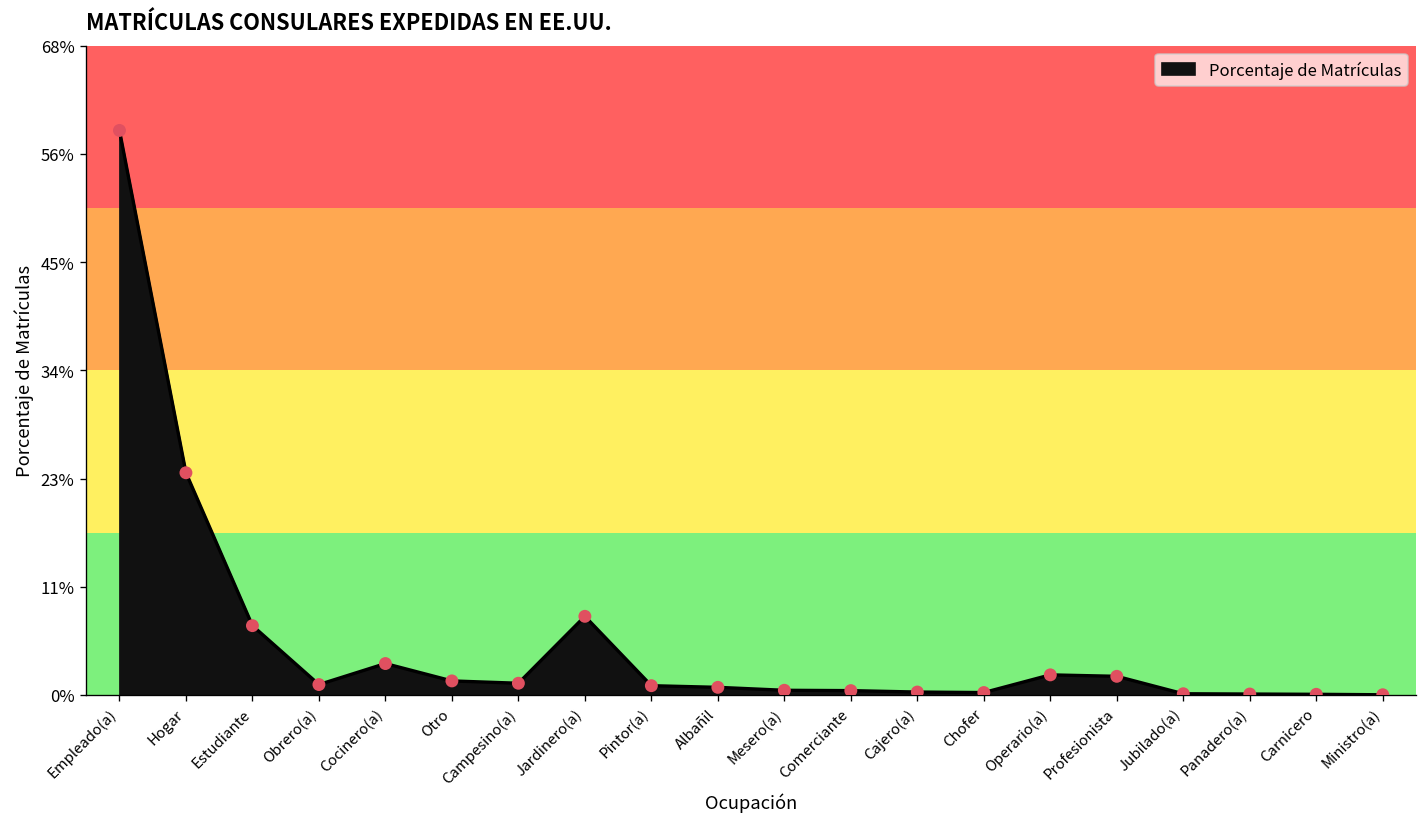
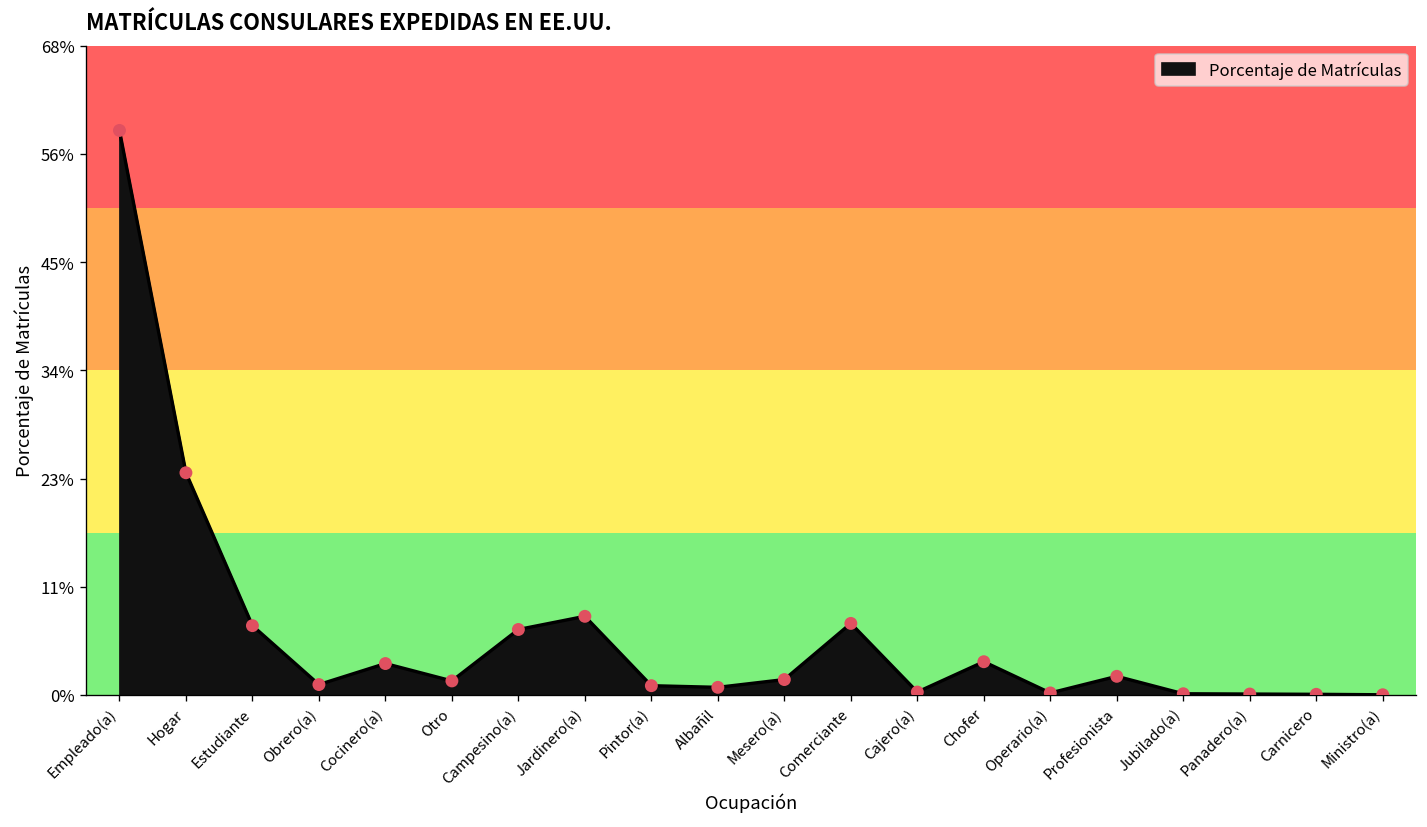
Campesino(a): 1% -> 7%
Mesero(a): 0% -> 2%
Comerciante: 0% -> 7%
Chofer: 0% -> 3%
Operario(a): 2% -> 0%
